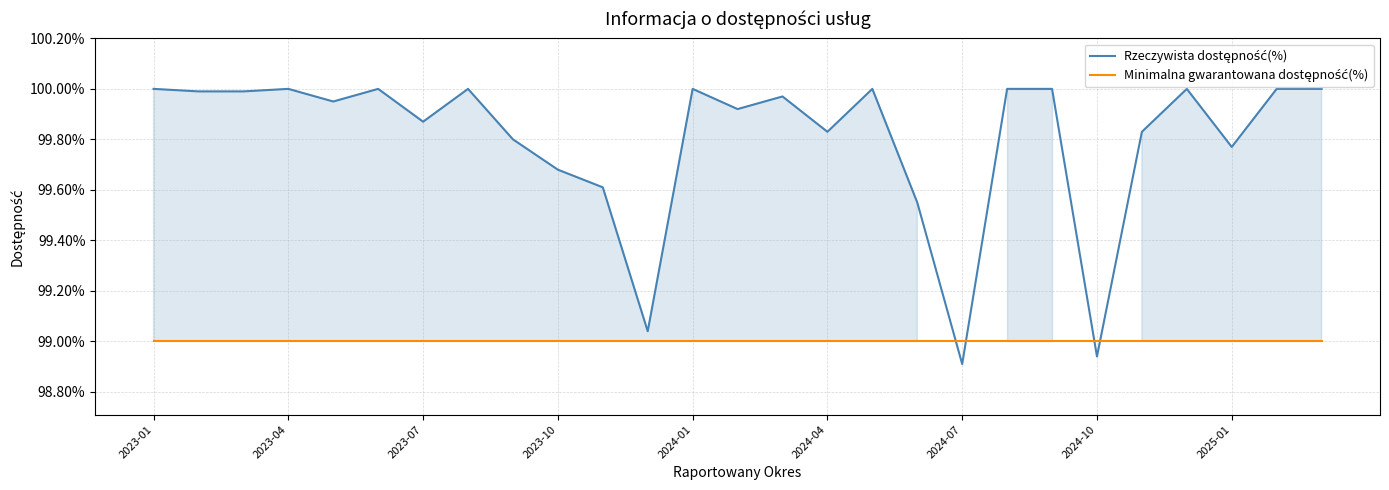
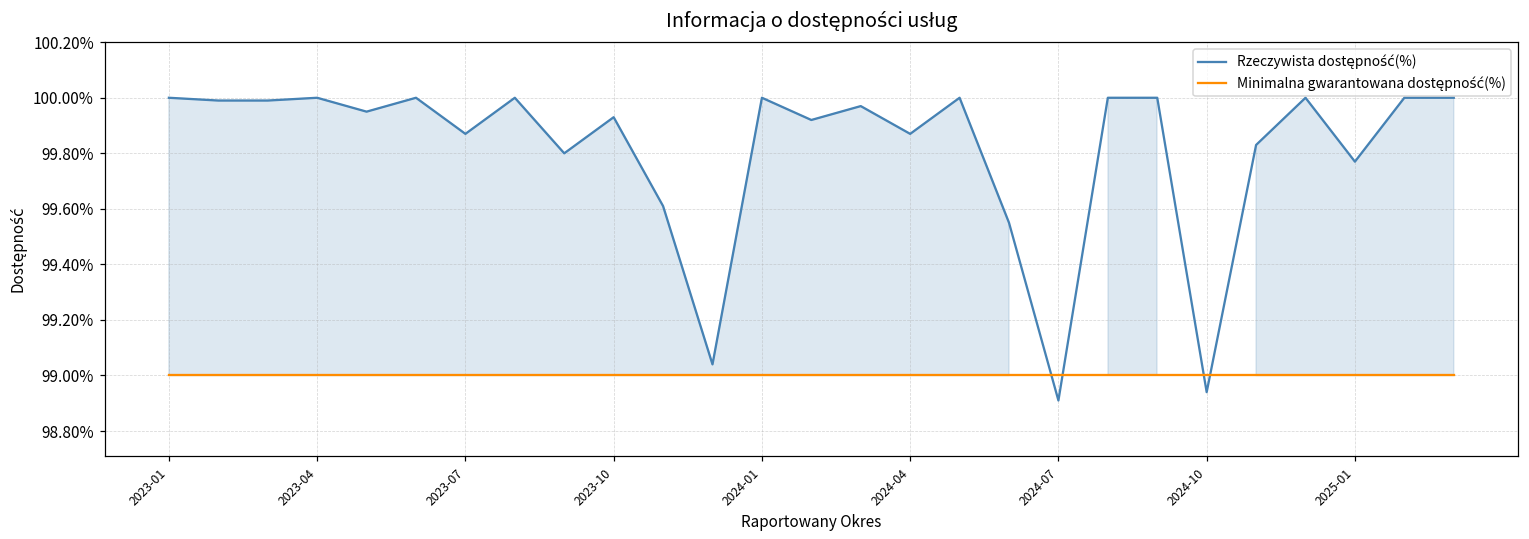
Rzeczywista dostępność(%), 2023-10: 99.68% -> 99.93%
Rzeczywista dostępność(%), 2024-04: 99.83% -> 99.87%
